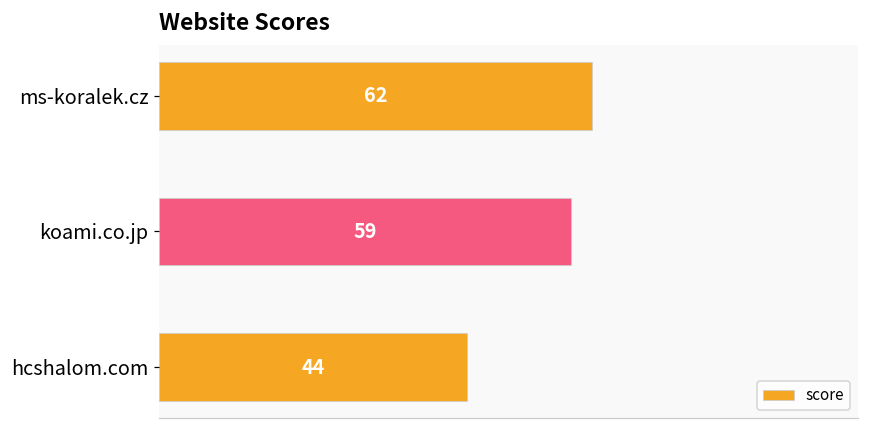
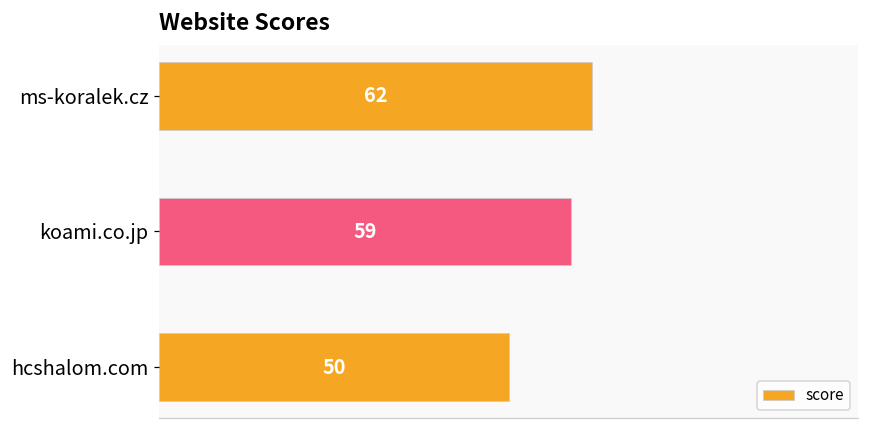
hcshalom.com: 44 -> 50
